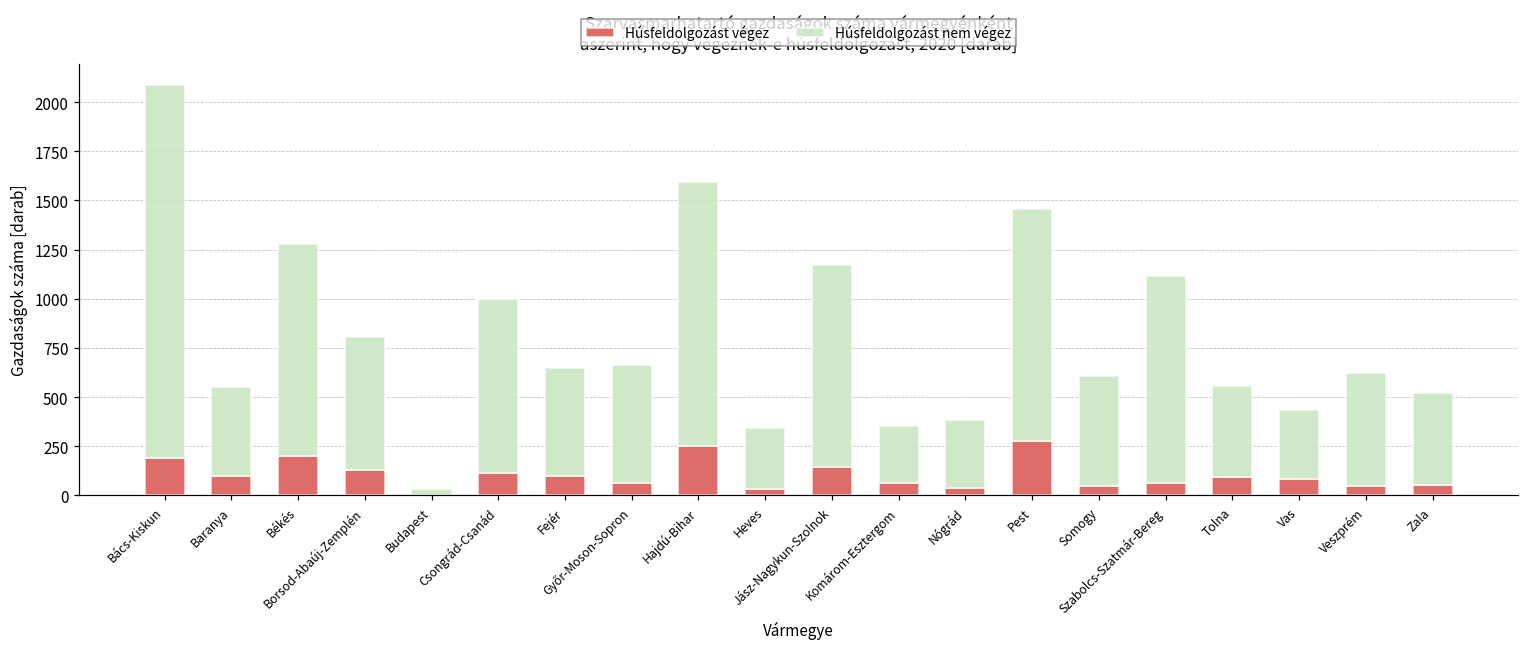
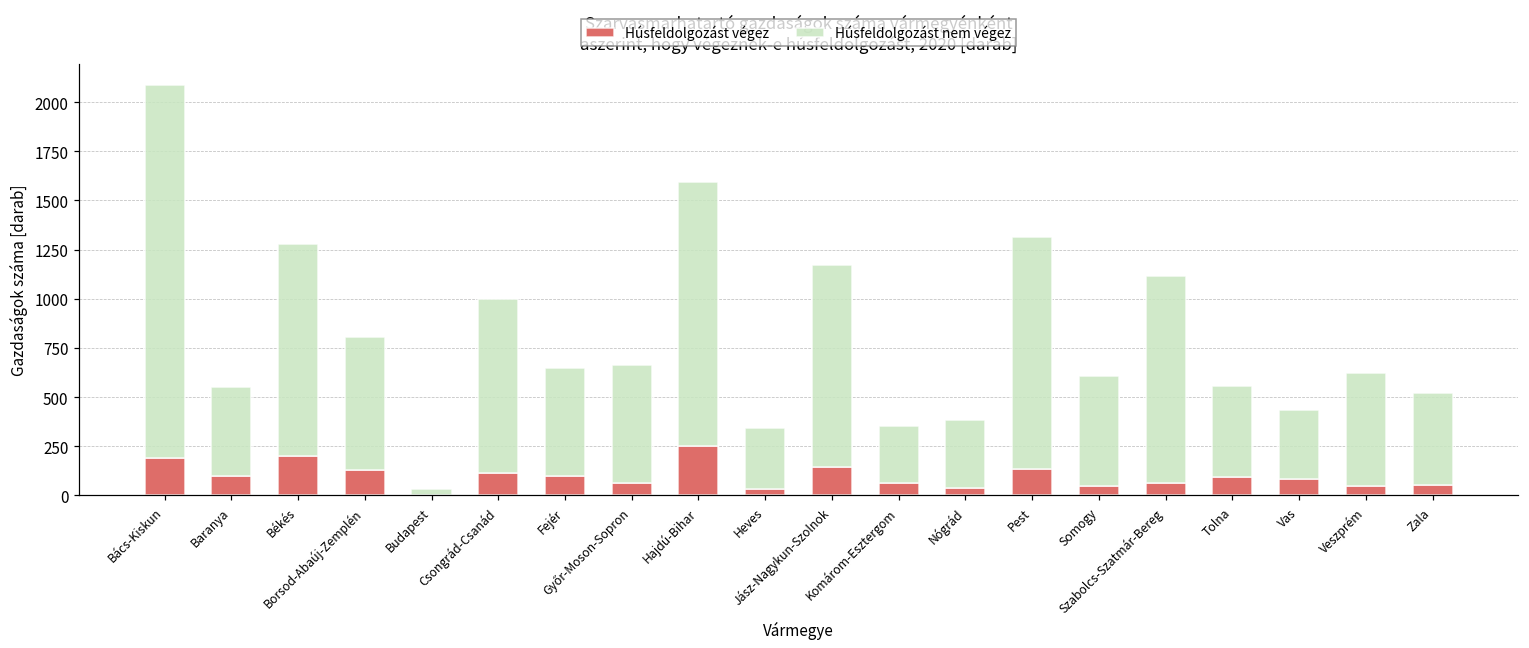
Húsfeldolgozást végez, Pest: 270 -> 130
